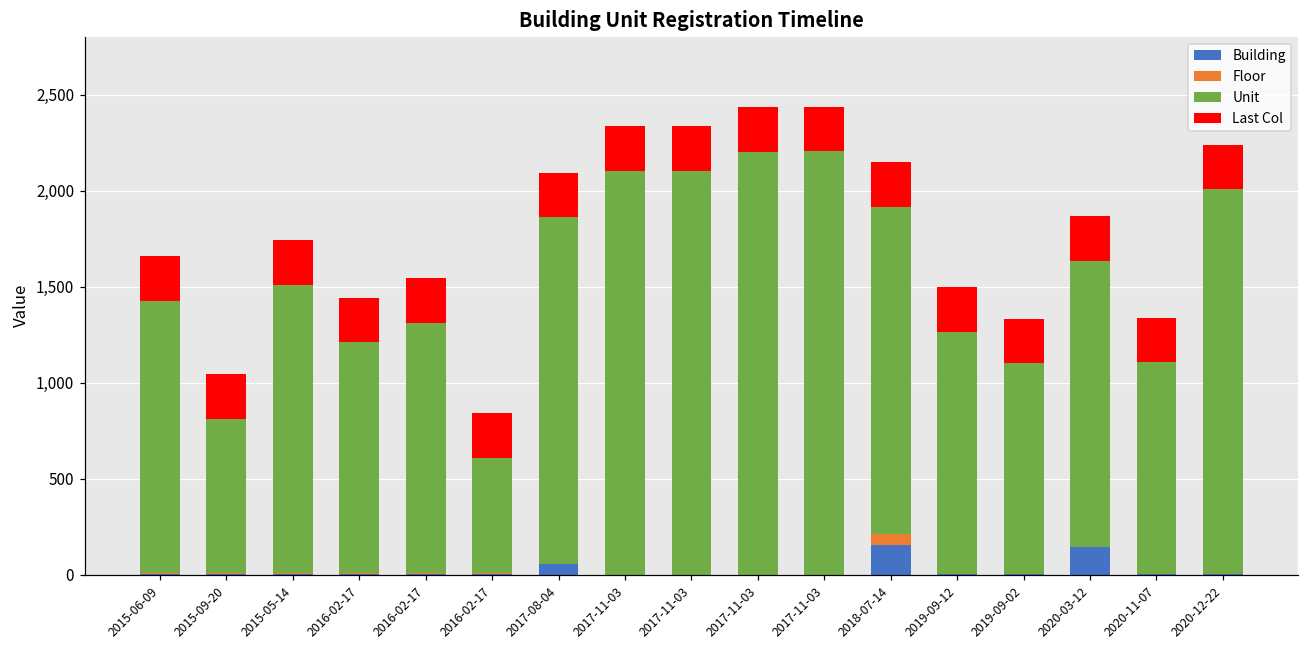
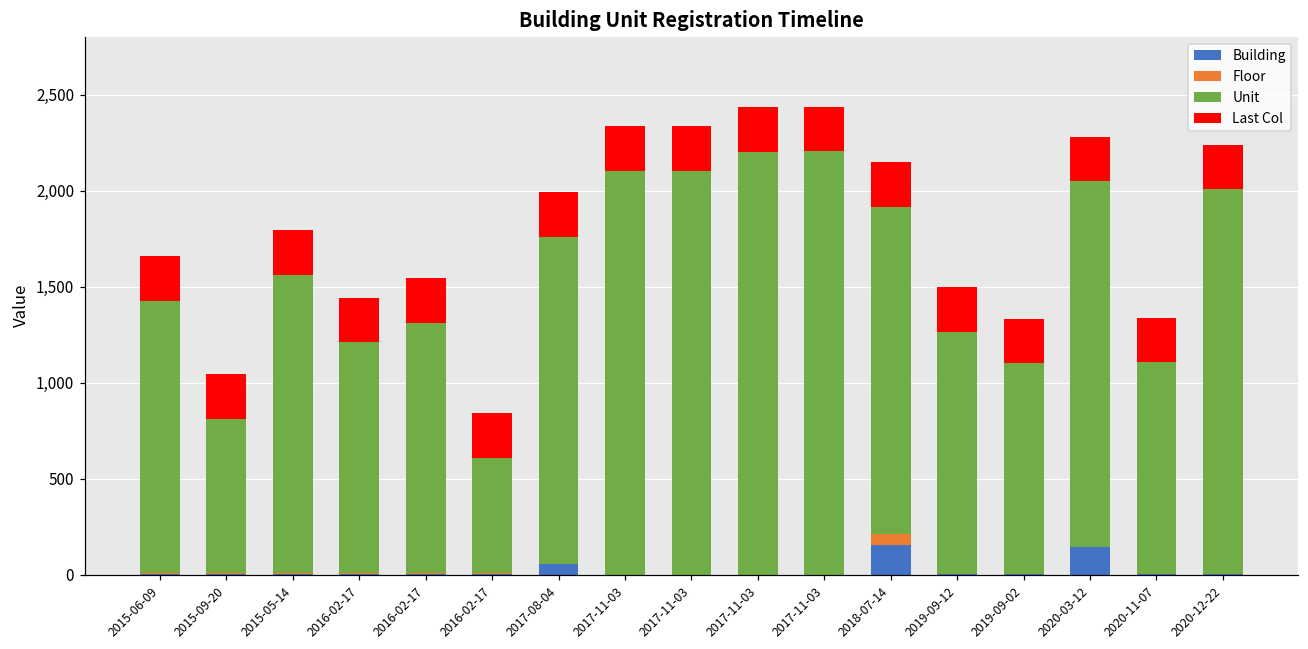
Unit, 2015-05-14: 1,500 -> 1,550
Unit, 2017-08-04: 1,800 -> 1,700
Unit, 2020-03-12: 1,490 -> 1,900
